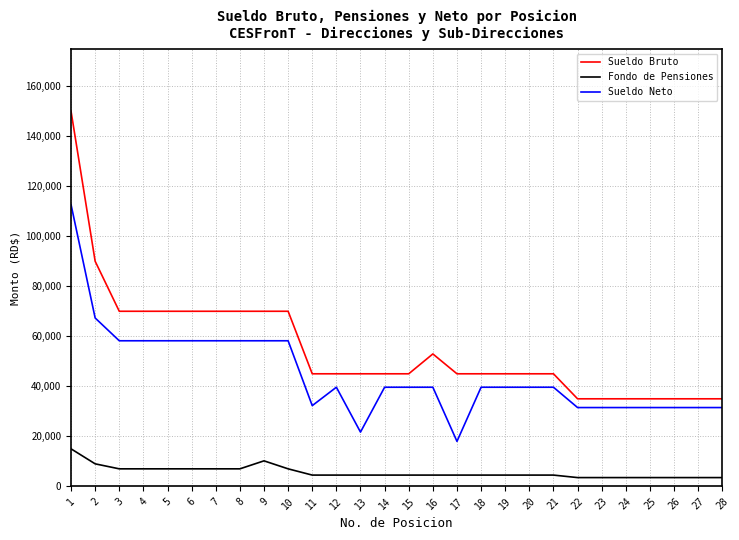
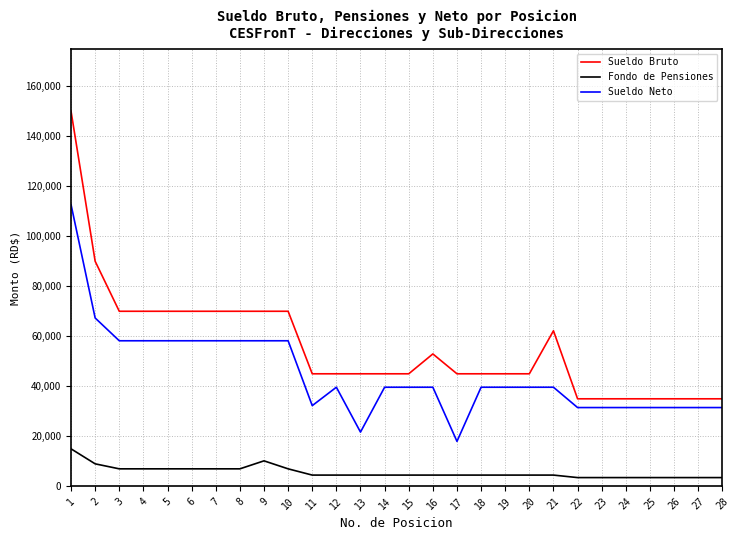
Sueldo Bruto, 21: 45,000 -> 62,000
